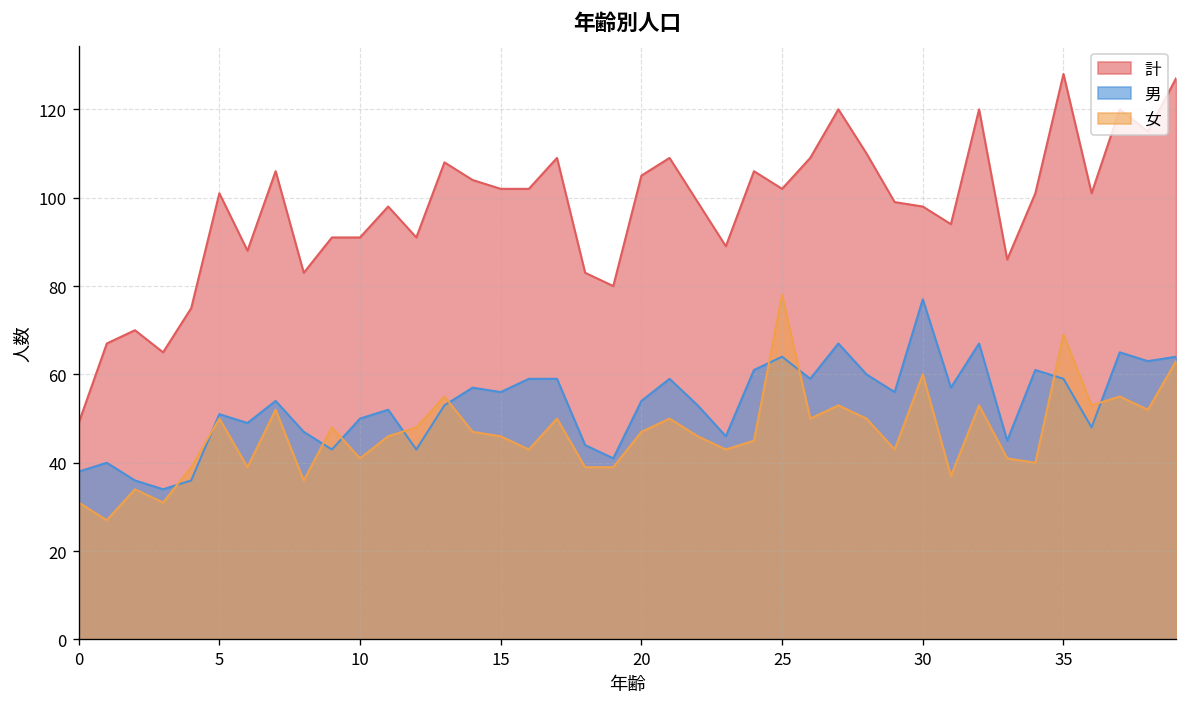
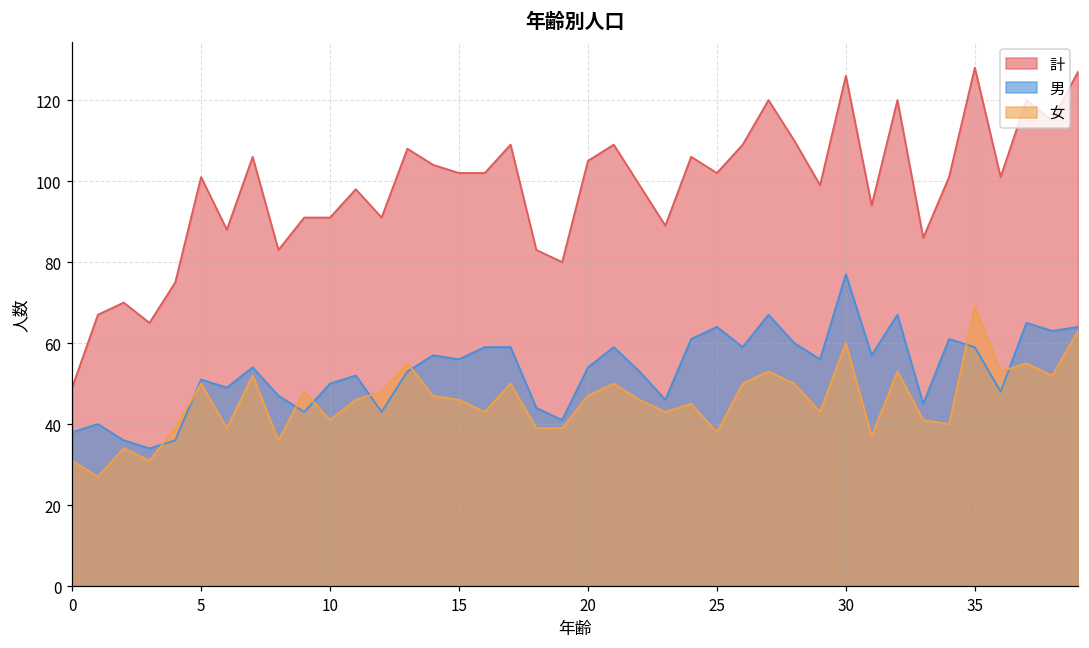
女, 25: 78 -> 38
計, 30: 98 -> 126
